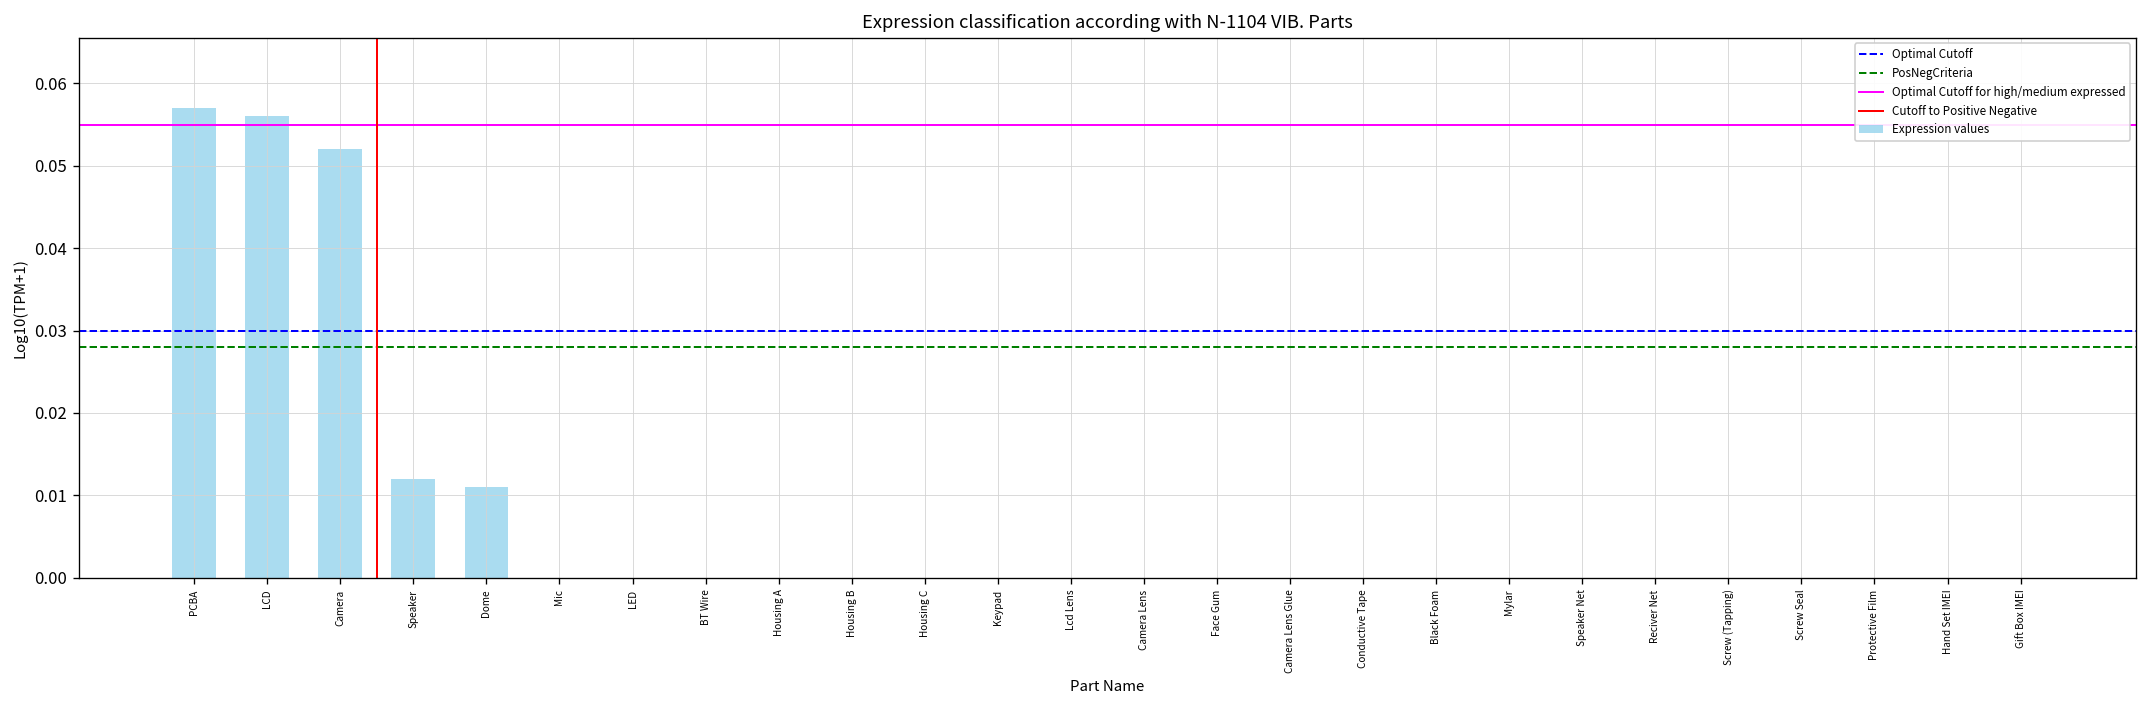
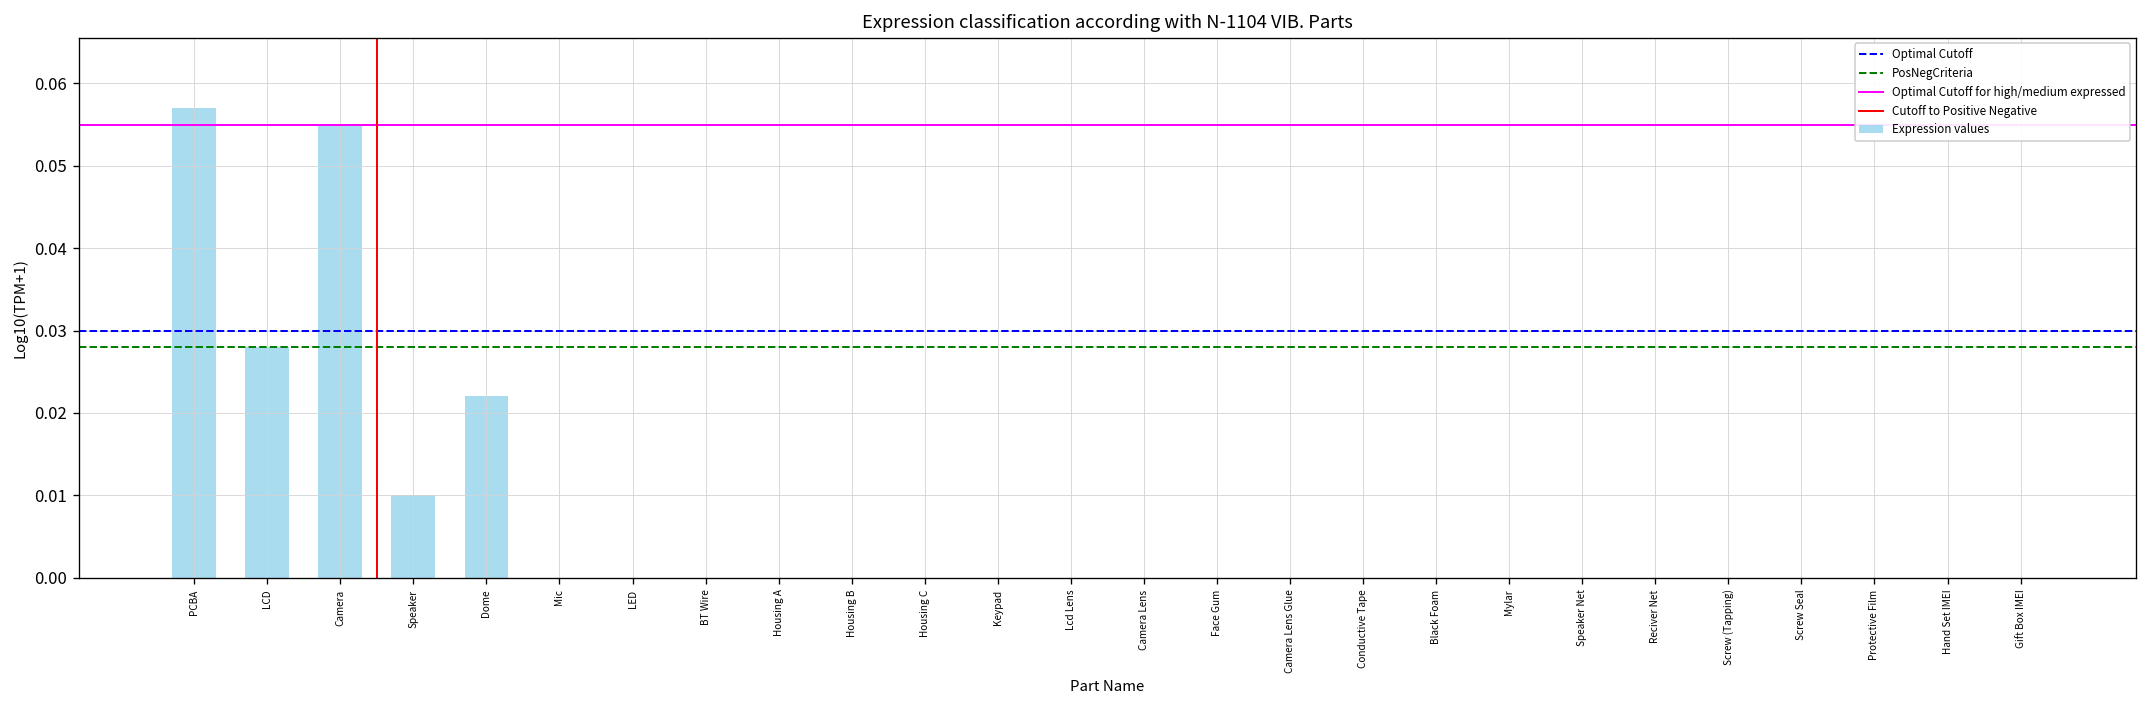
LCD: 0.056 -> 0.028
Camera: 0.052 -> 0.055
Speaker: 0.012 -> 0.010
Dome: 0.011 -> 0.022
